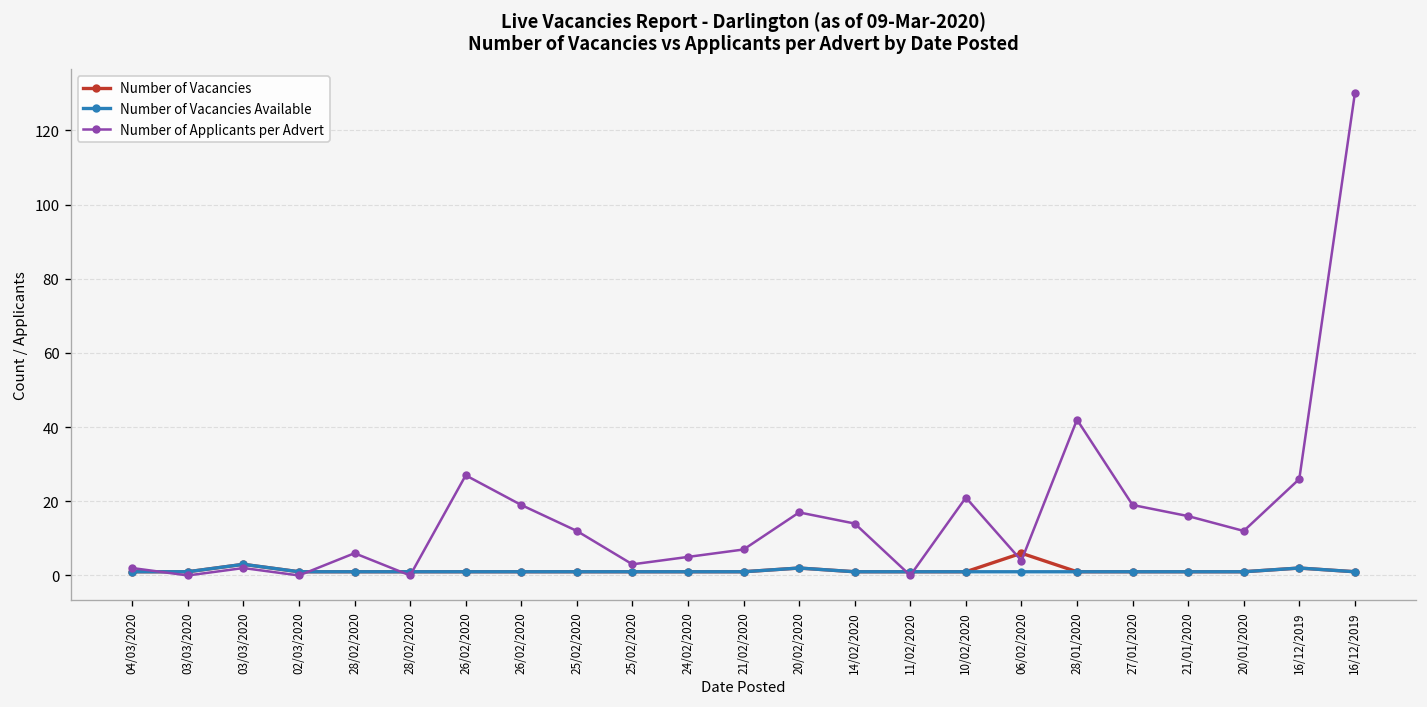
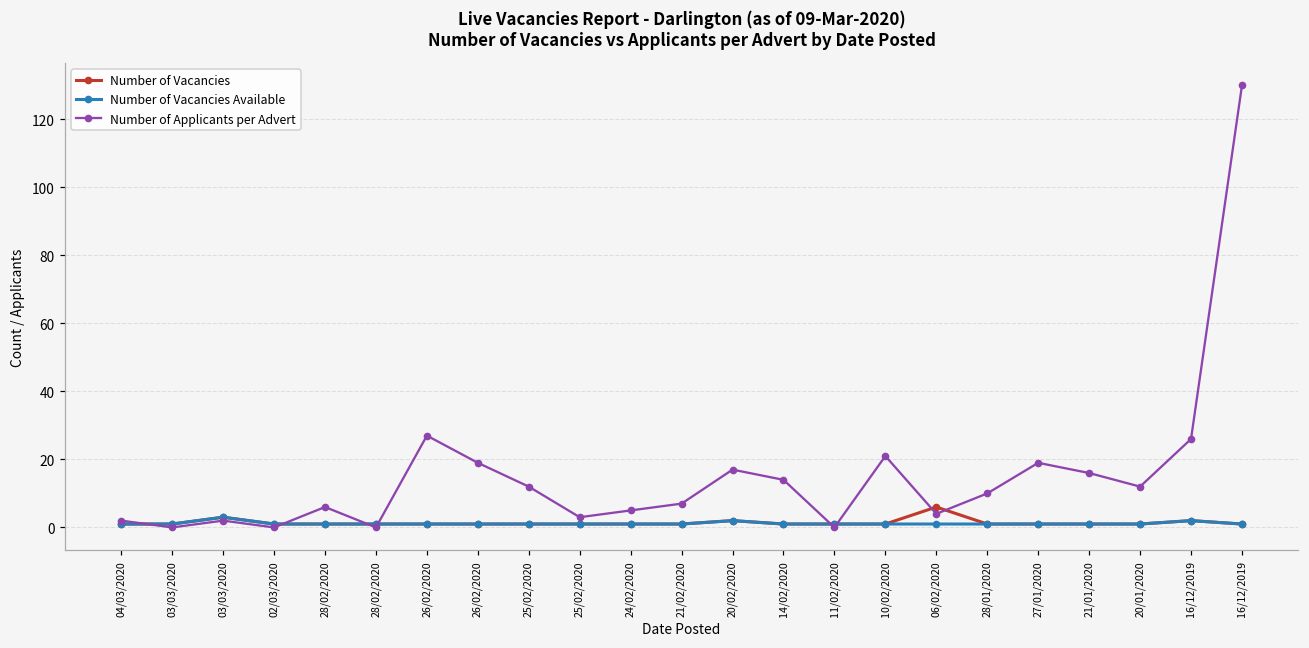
Number of Applicants per Advert, 28/01/2020: 42 -> 10
